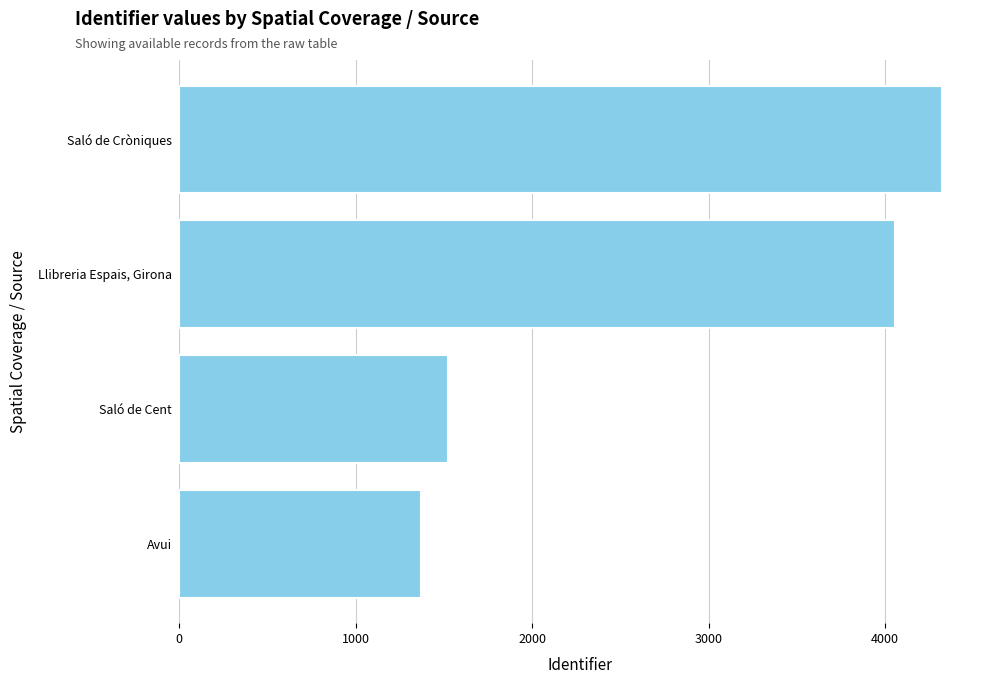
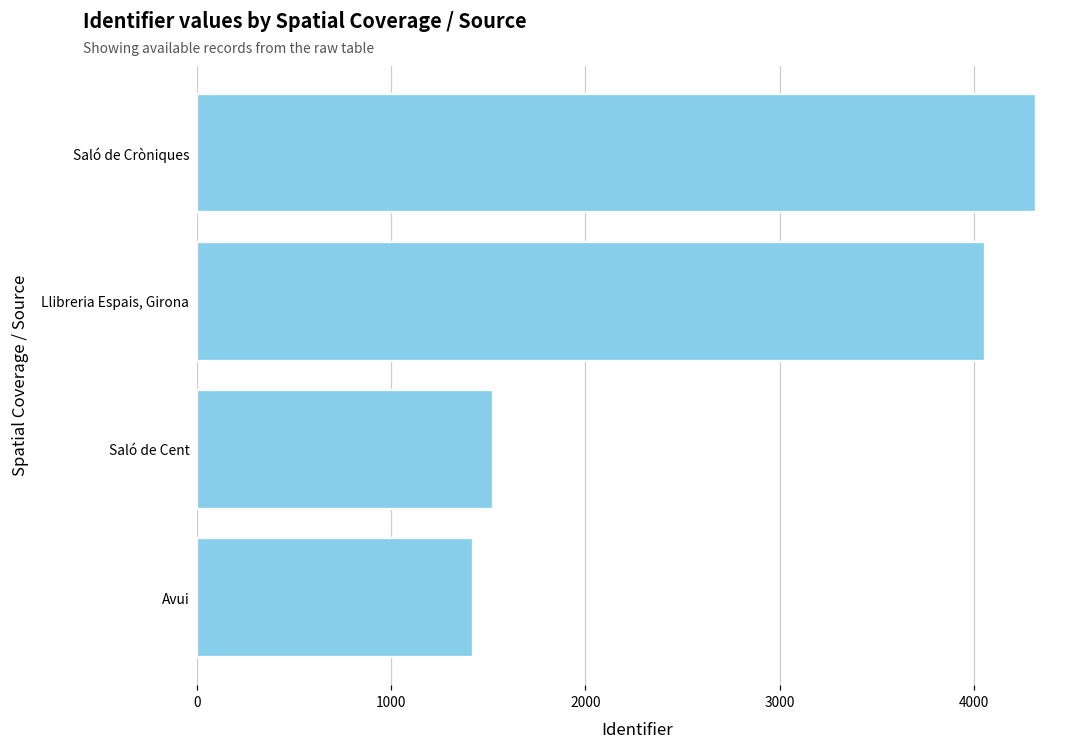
Avui: 1370 -> 1420
